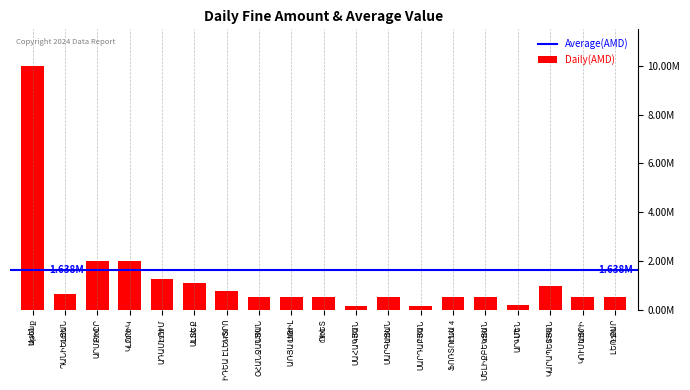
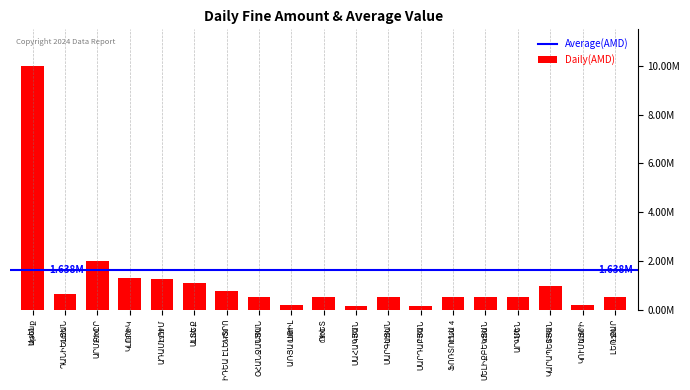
ԿԼՈՐԻԿ: 2.000 -> 1.308
ԱՌՅԱ ՍԹԻԼ: 0.500 -> 0.167
ԱՐ+ՄԵՆ: 0.170 -> 0.500
ԿՈՒՄԱՅՐԻ: 0.500 -> 0.166
